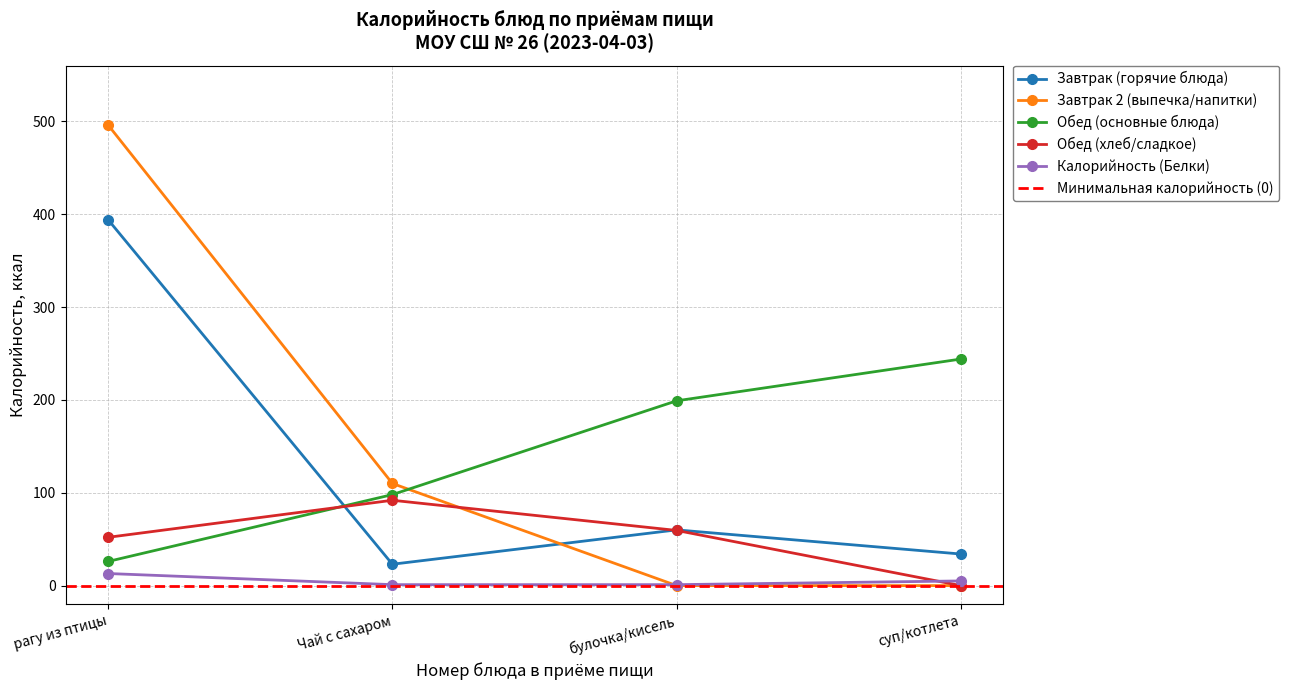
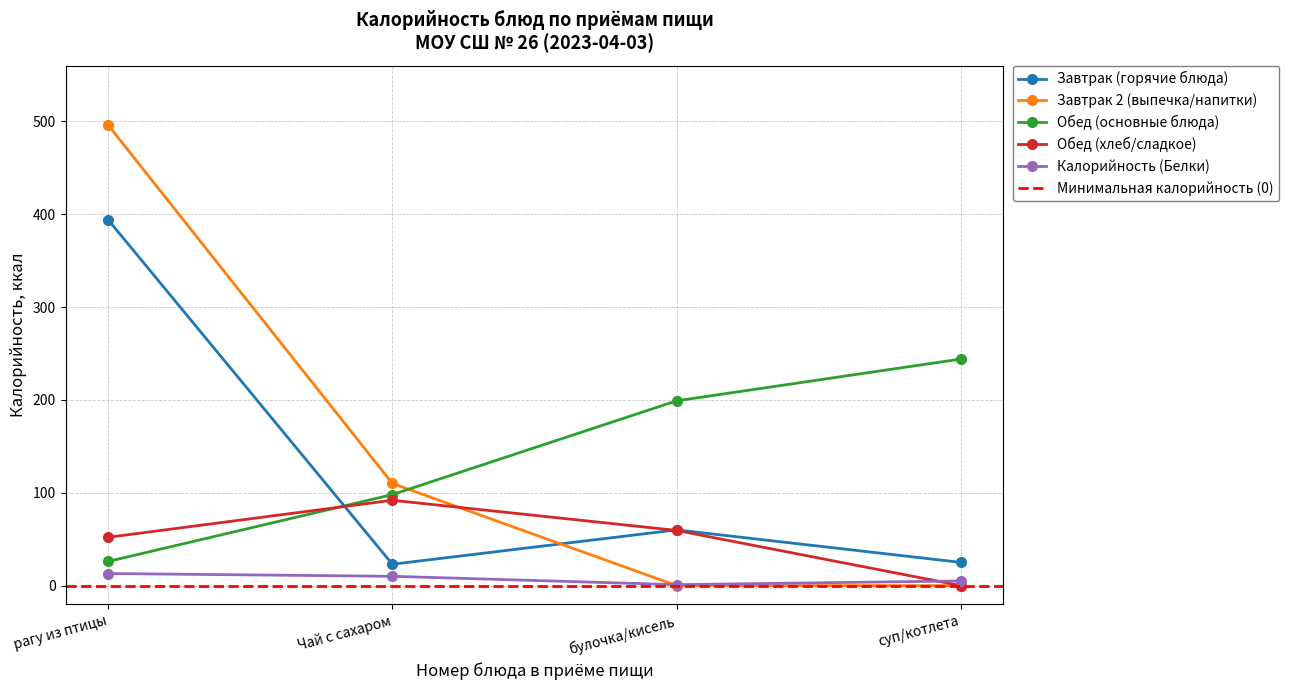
Калорийность (Белки), Чай с сахаром: 0 -> 10
Завтрак (горячие блюда), суп/котлета: 34 -> 25
